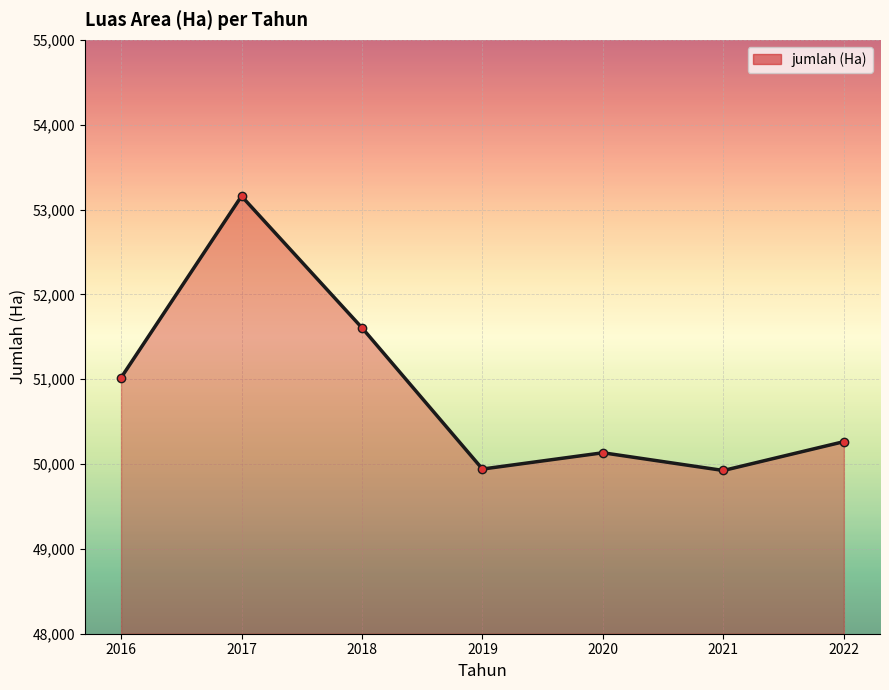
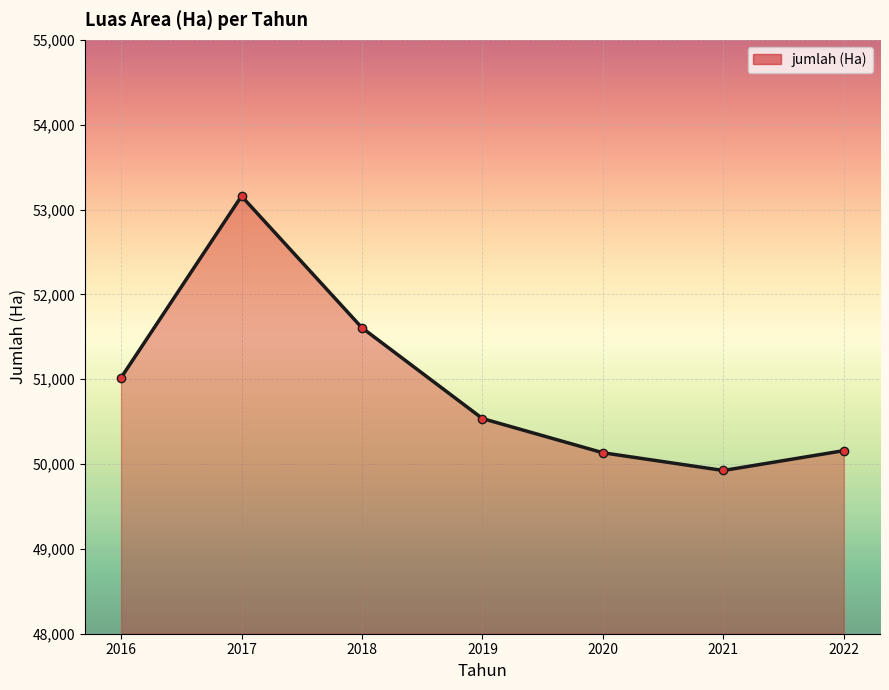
2019: 49,900 -> 50,500
2022: 50,300 -> 50,200
